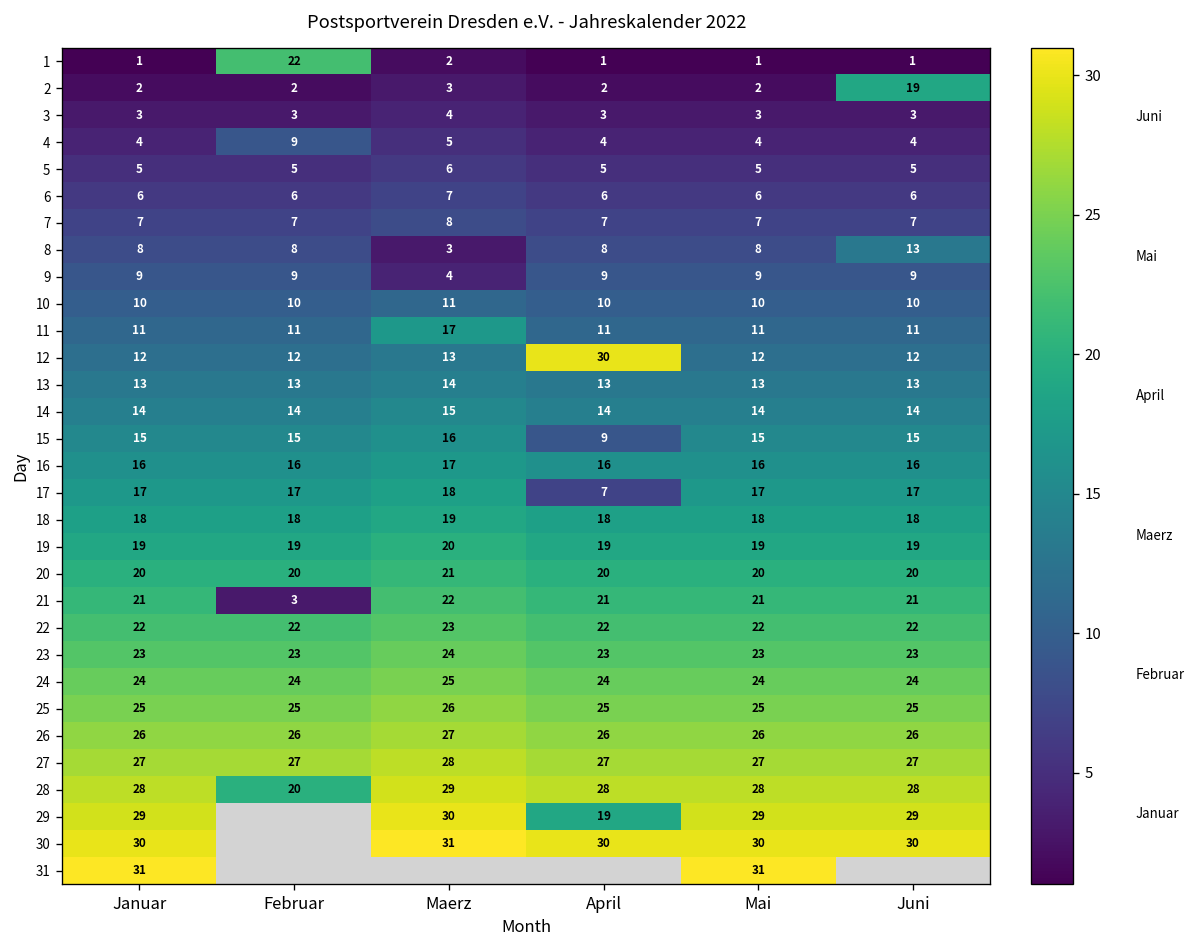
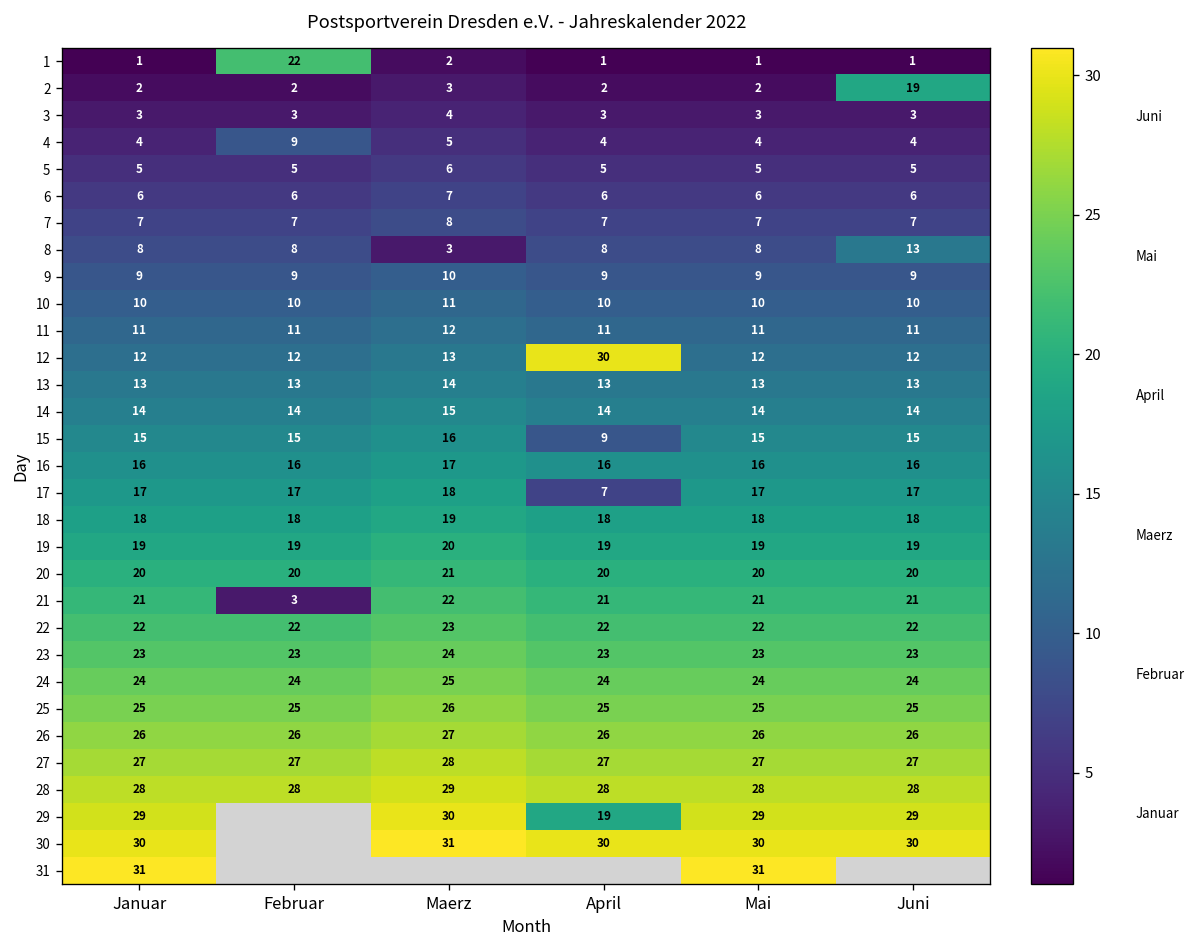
9, Maerz: 4 -> 10
11, Maerz: 17 -> 12
28, Februar: 20 -> 28
